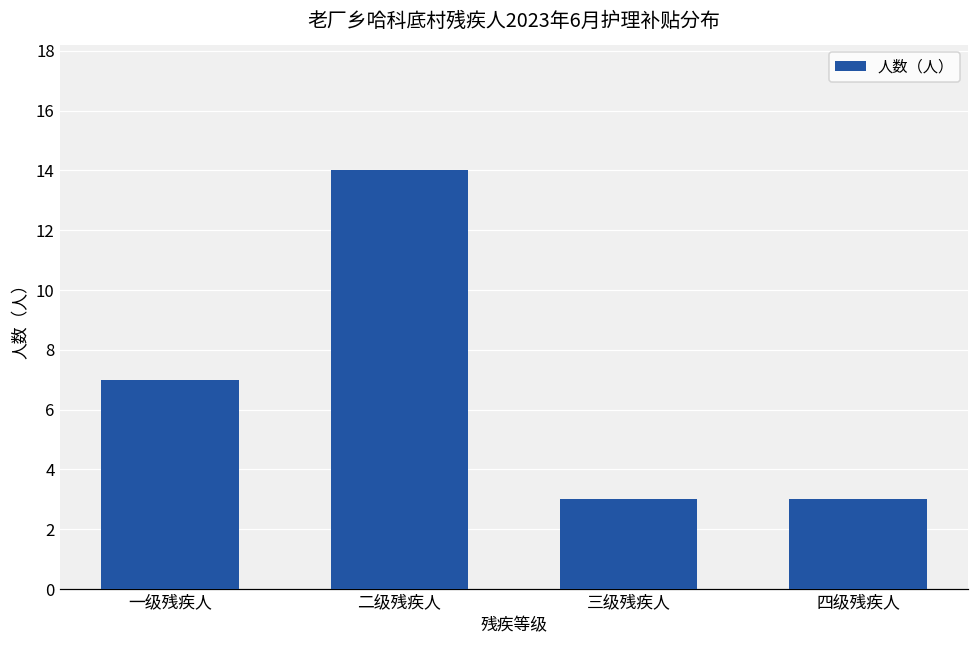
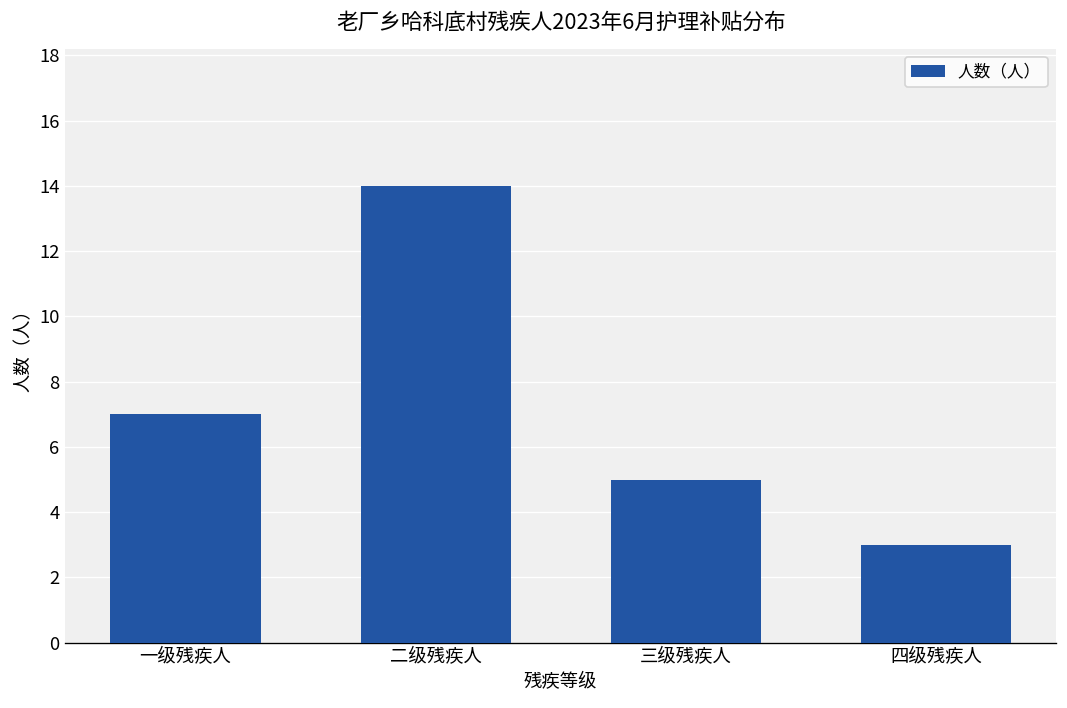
三级残疾人: 3 -> 5
